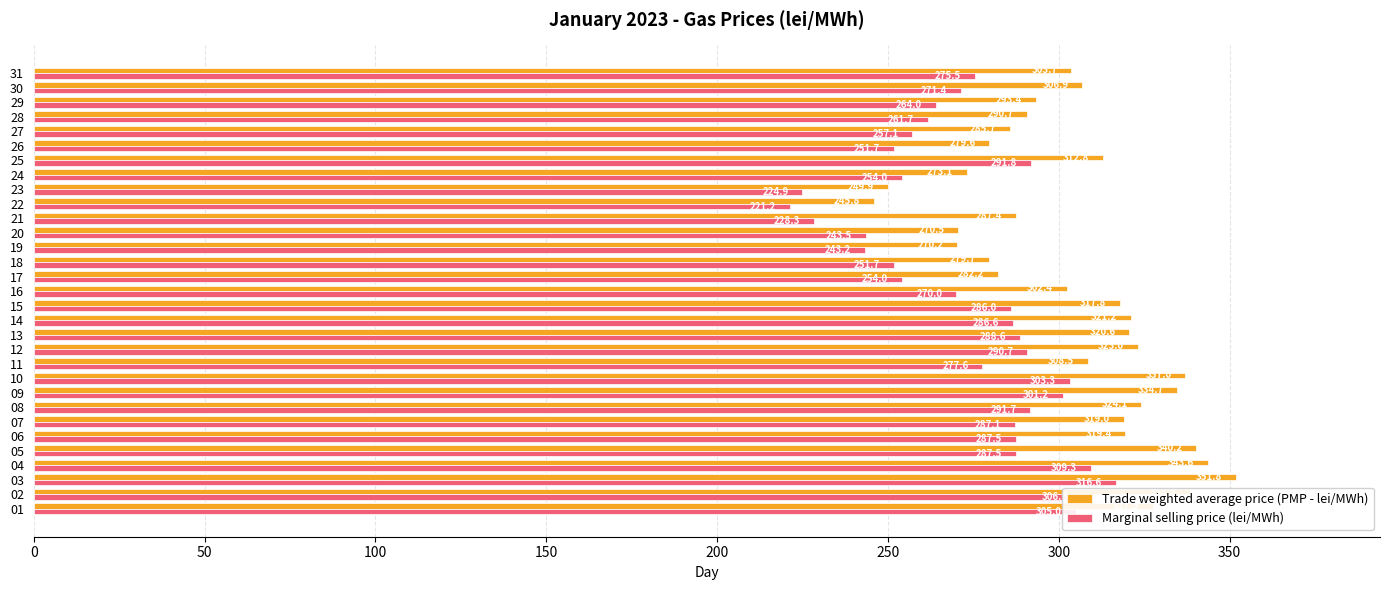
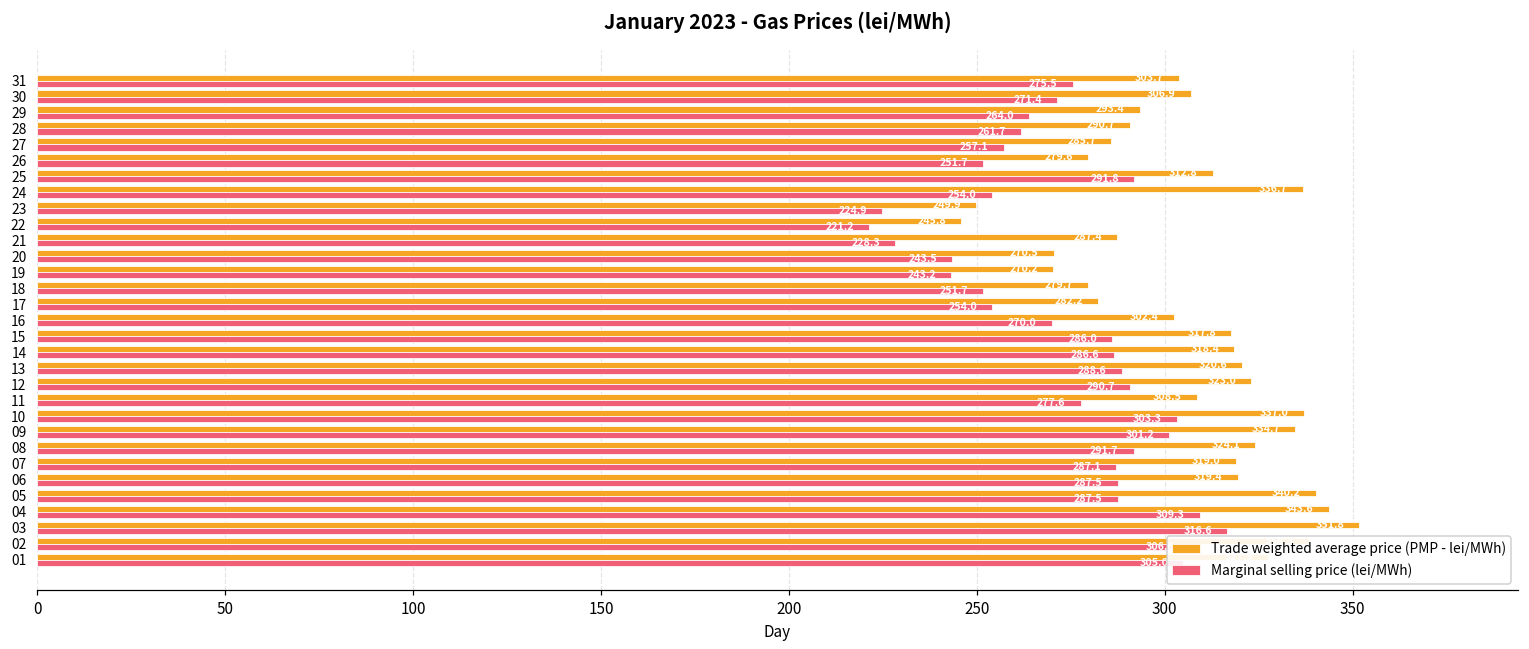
Trade weighted average price (PMP - lei/MWh), 24: 273 -> 337
Trade weighted average price (PMP - lei/MWh), 14: 321 -> 318
